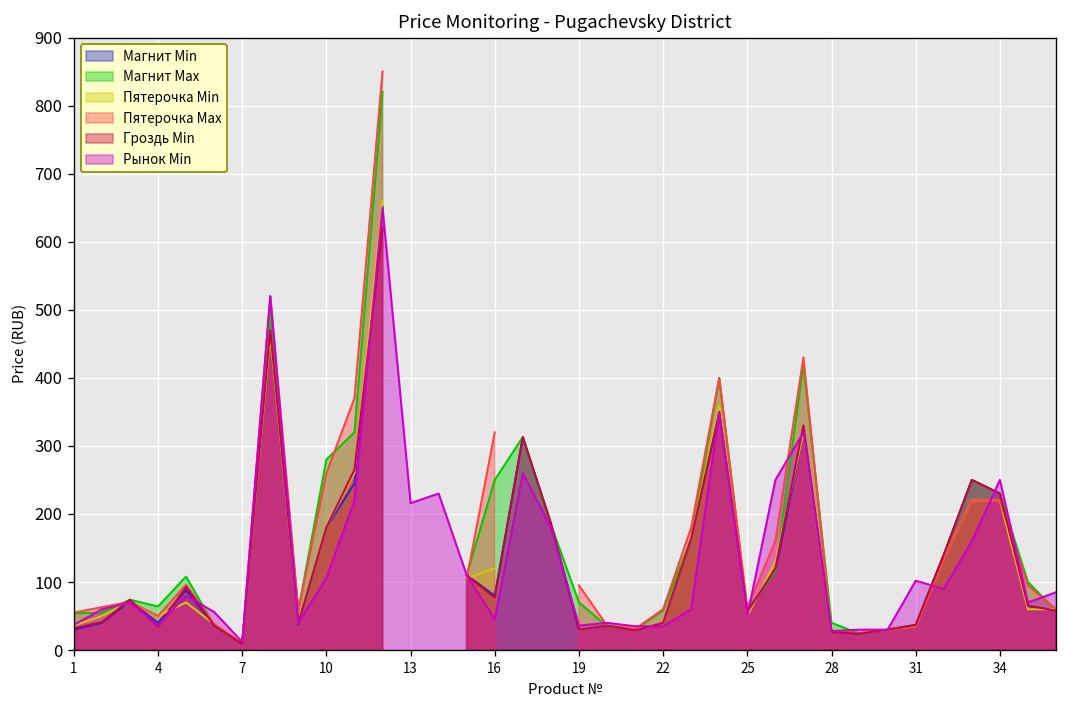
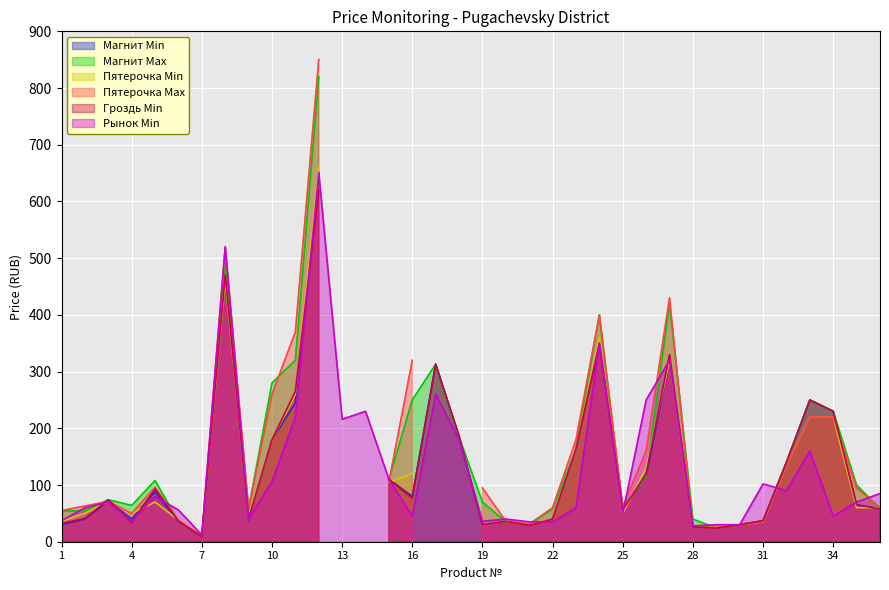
Рынок Min, 34: 250 -> 50
